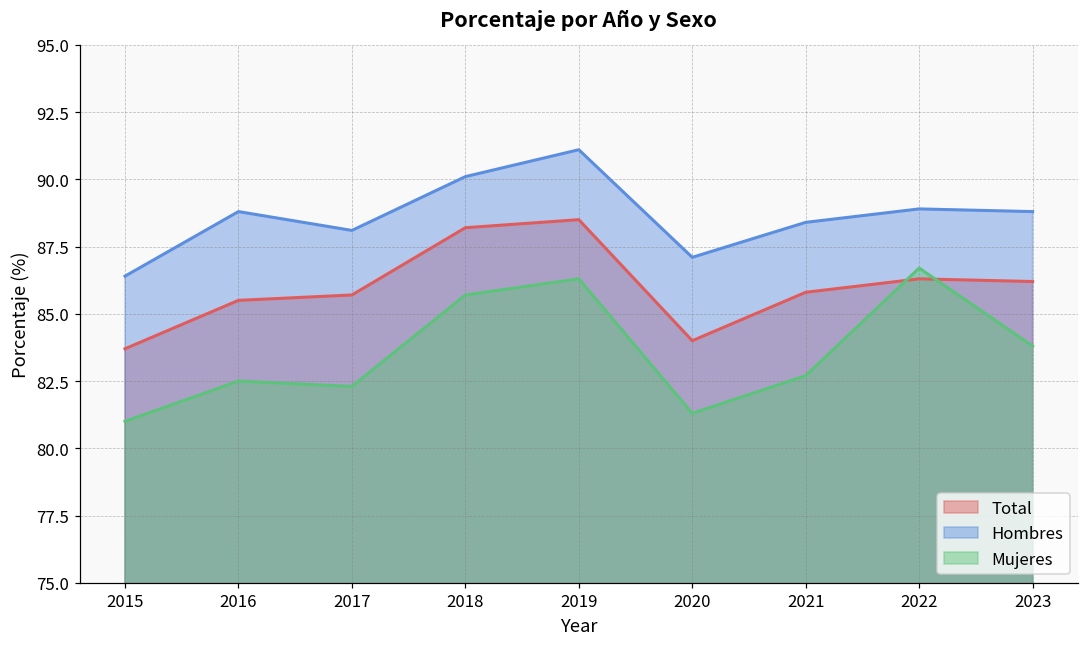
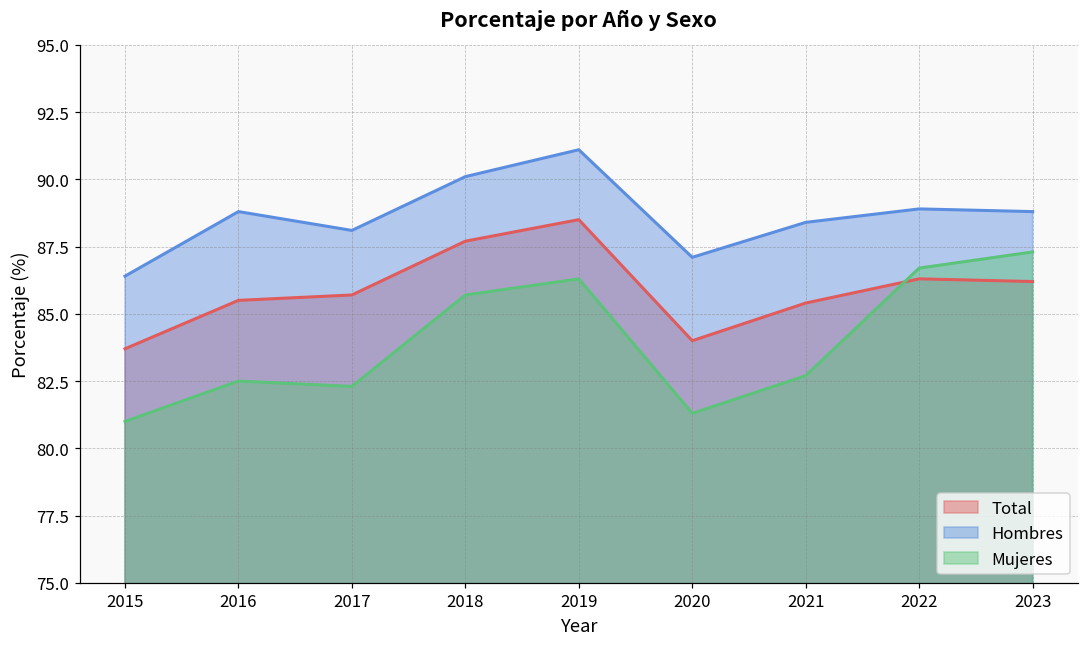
Total, 2018: 88.2 -> 87.7
Total, 2021: 85.8 -> 85.4
Mujeres, 2023: 83.8 -> 87.3
